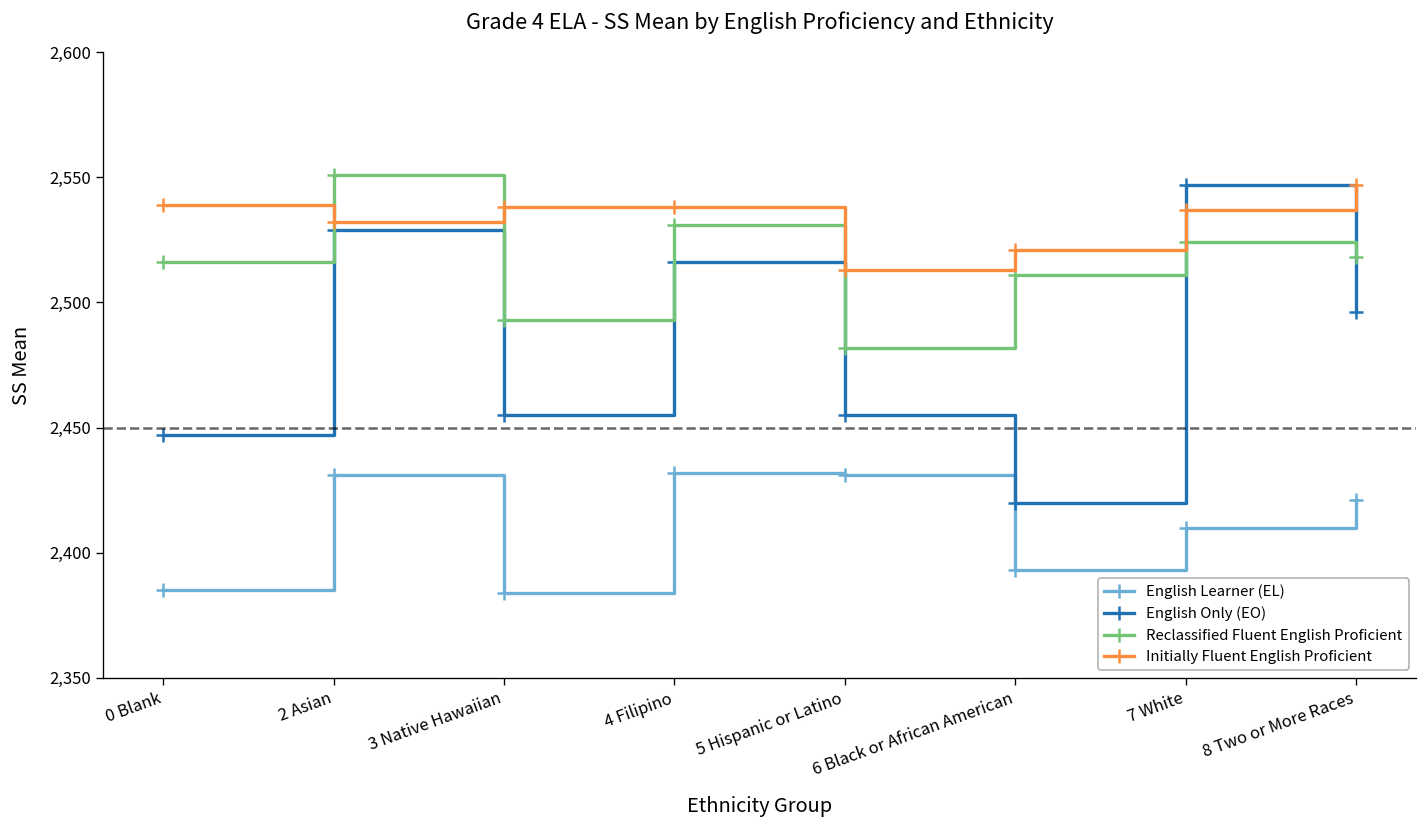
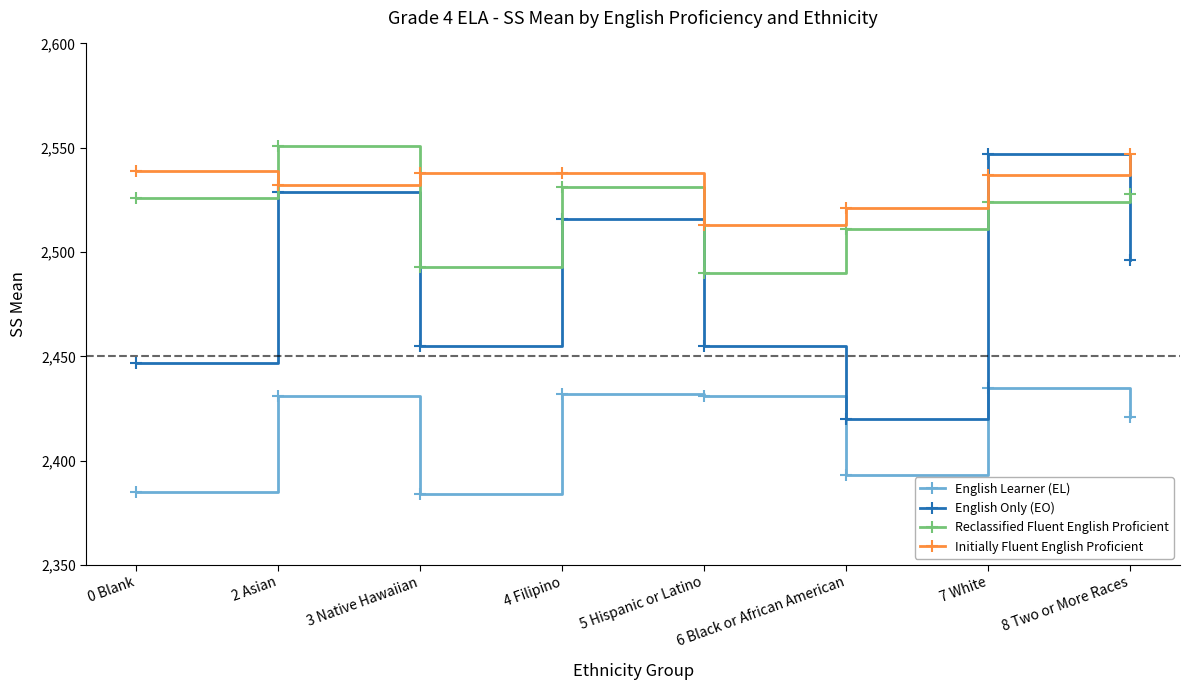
Reclassified Fluent English Proficient, 0 Blank: 2,516 -> 2,526
Reclassified Fluent English Proficient, 5 Hispanic or Latino: 2,482 -> 2,490
English Learner (EL), 7 White: 2,410 -> 2,435
Reclassified Fluent English Proficient, 8 Two or More Races: 2,518 -> 2,528
